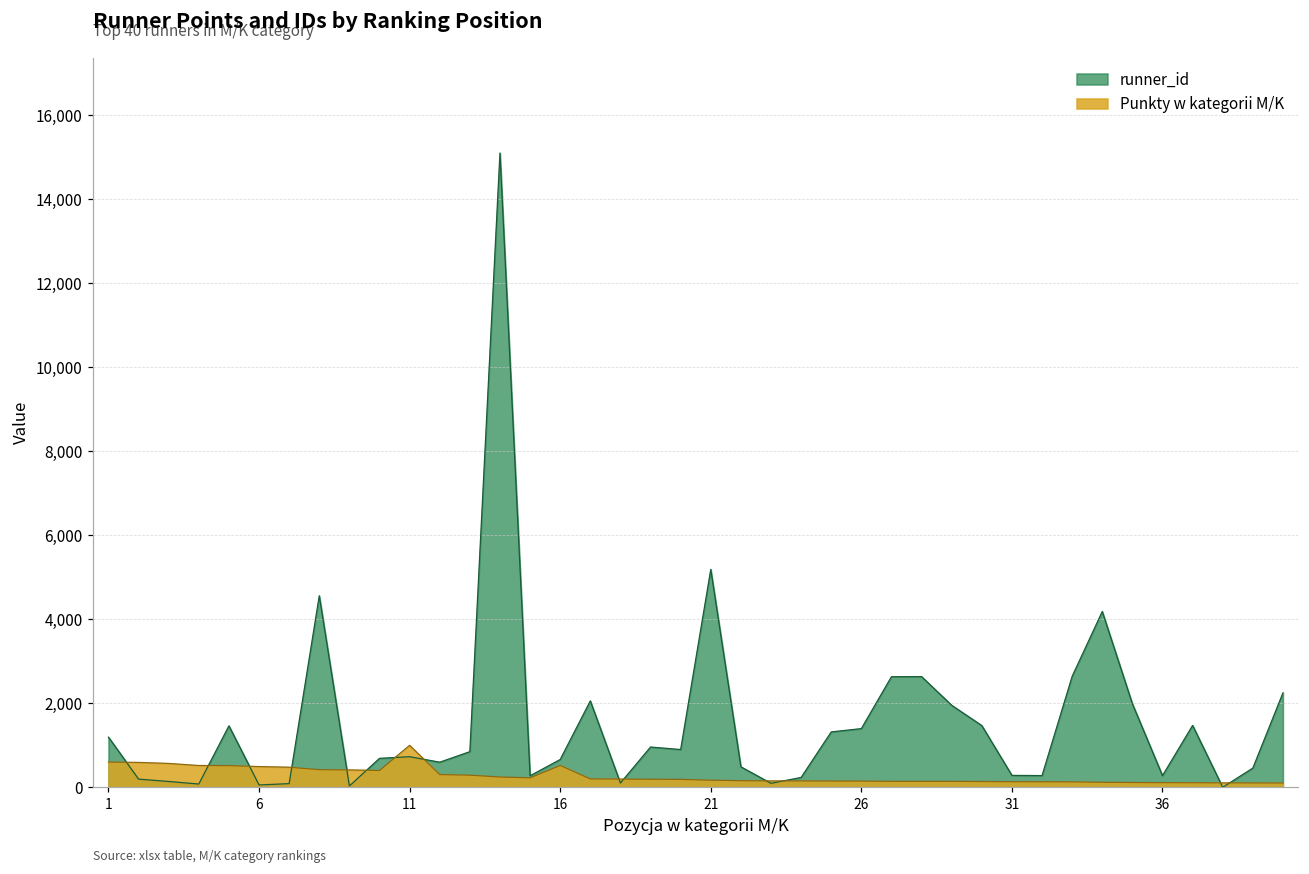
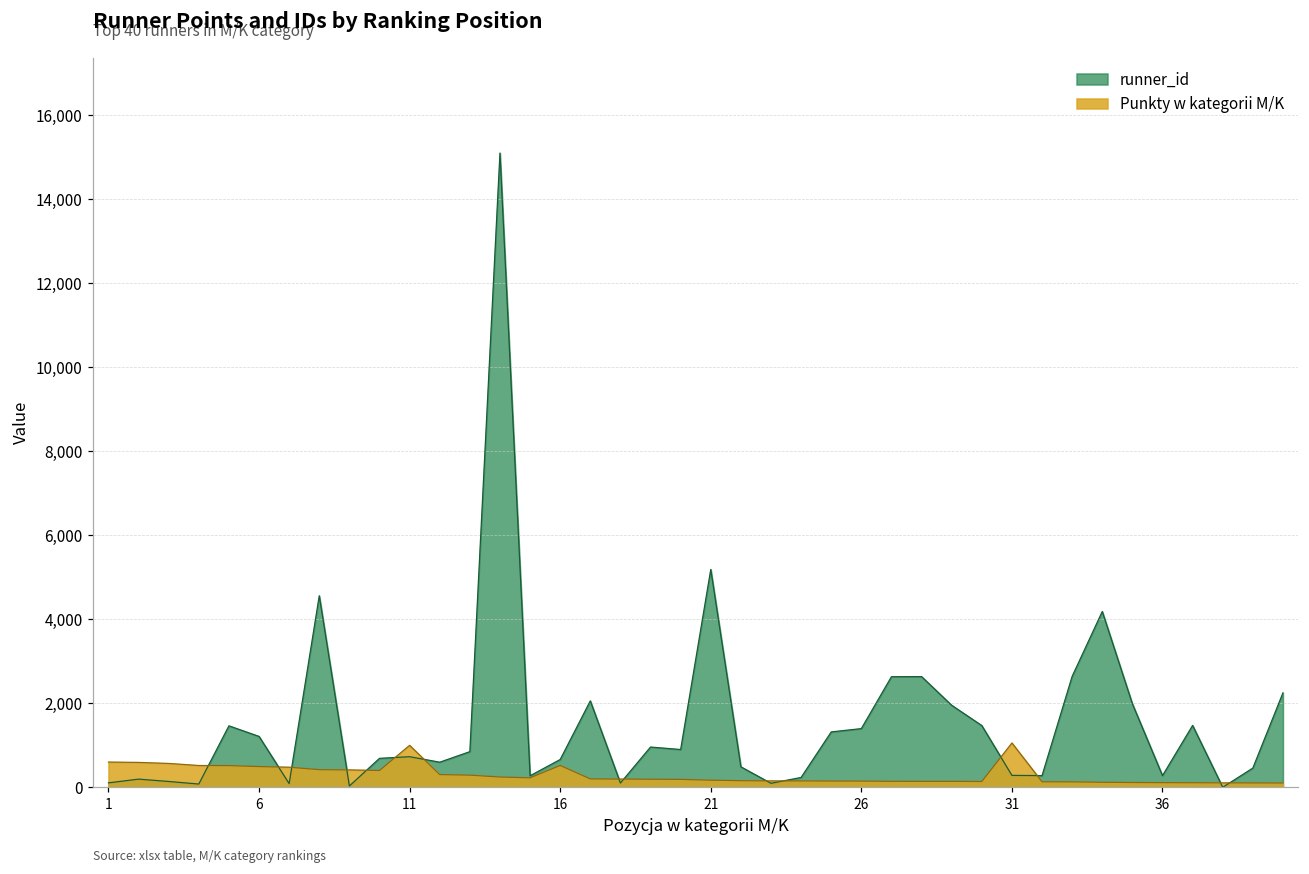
runner_id, 1: 1,200 -> 100
runner_id, 6: 100 -> 1,200
Punkty w kategorii M/K, 31: 100 -> 1,100
